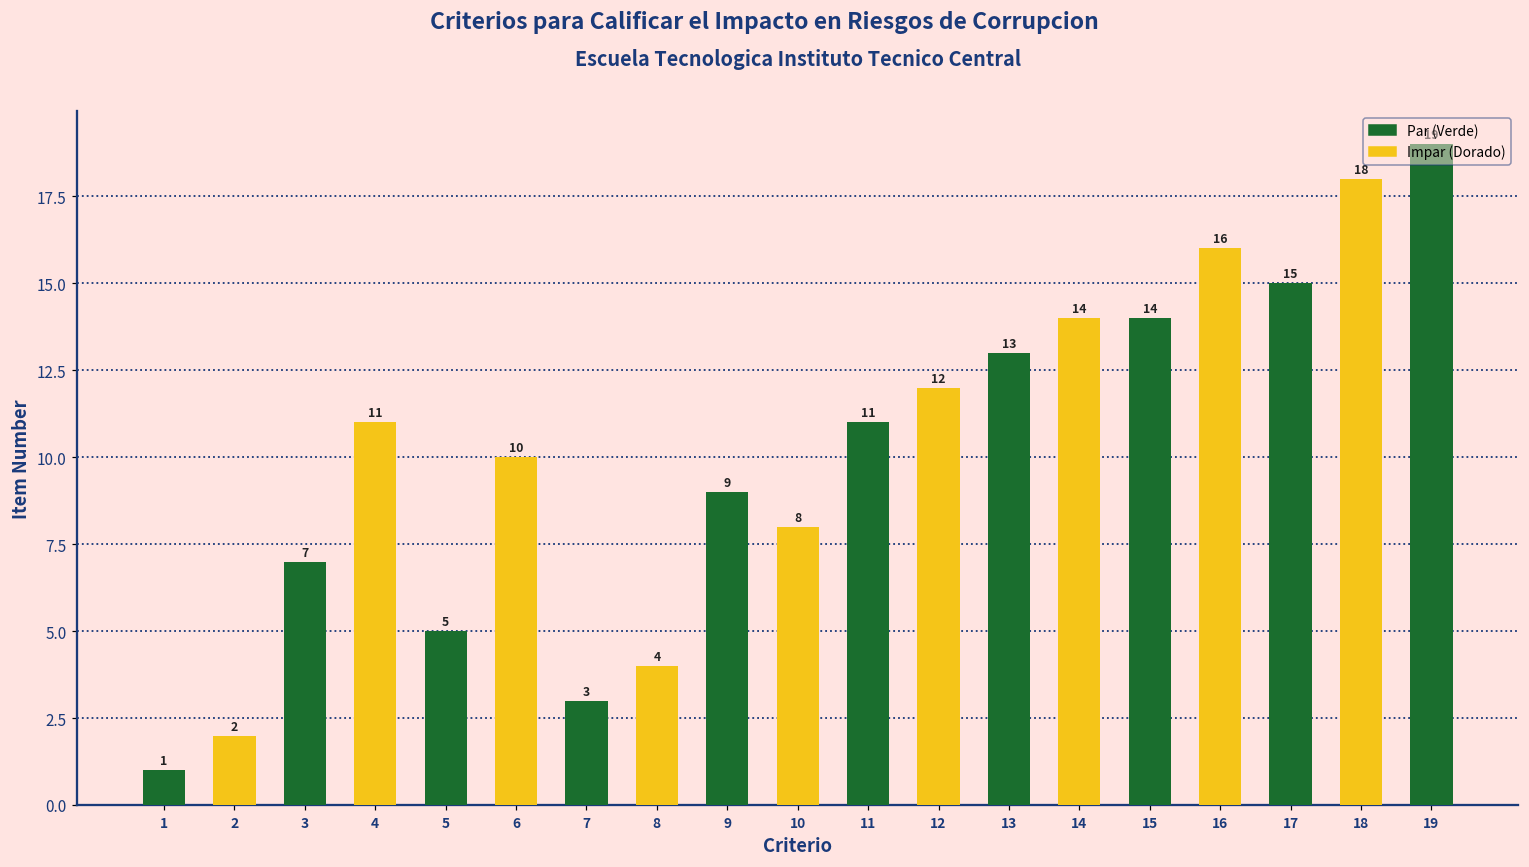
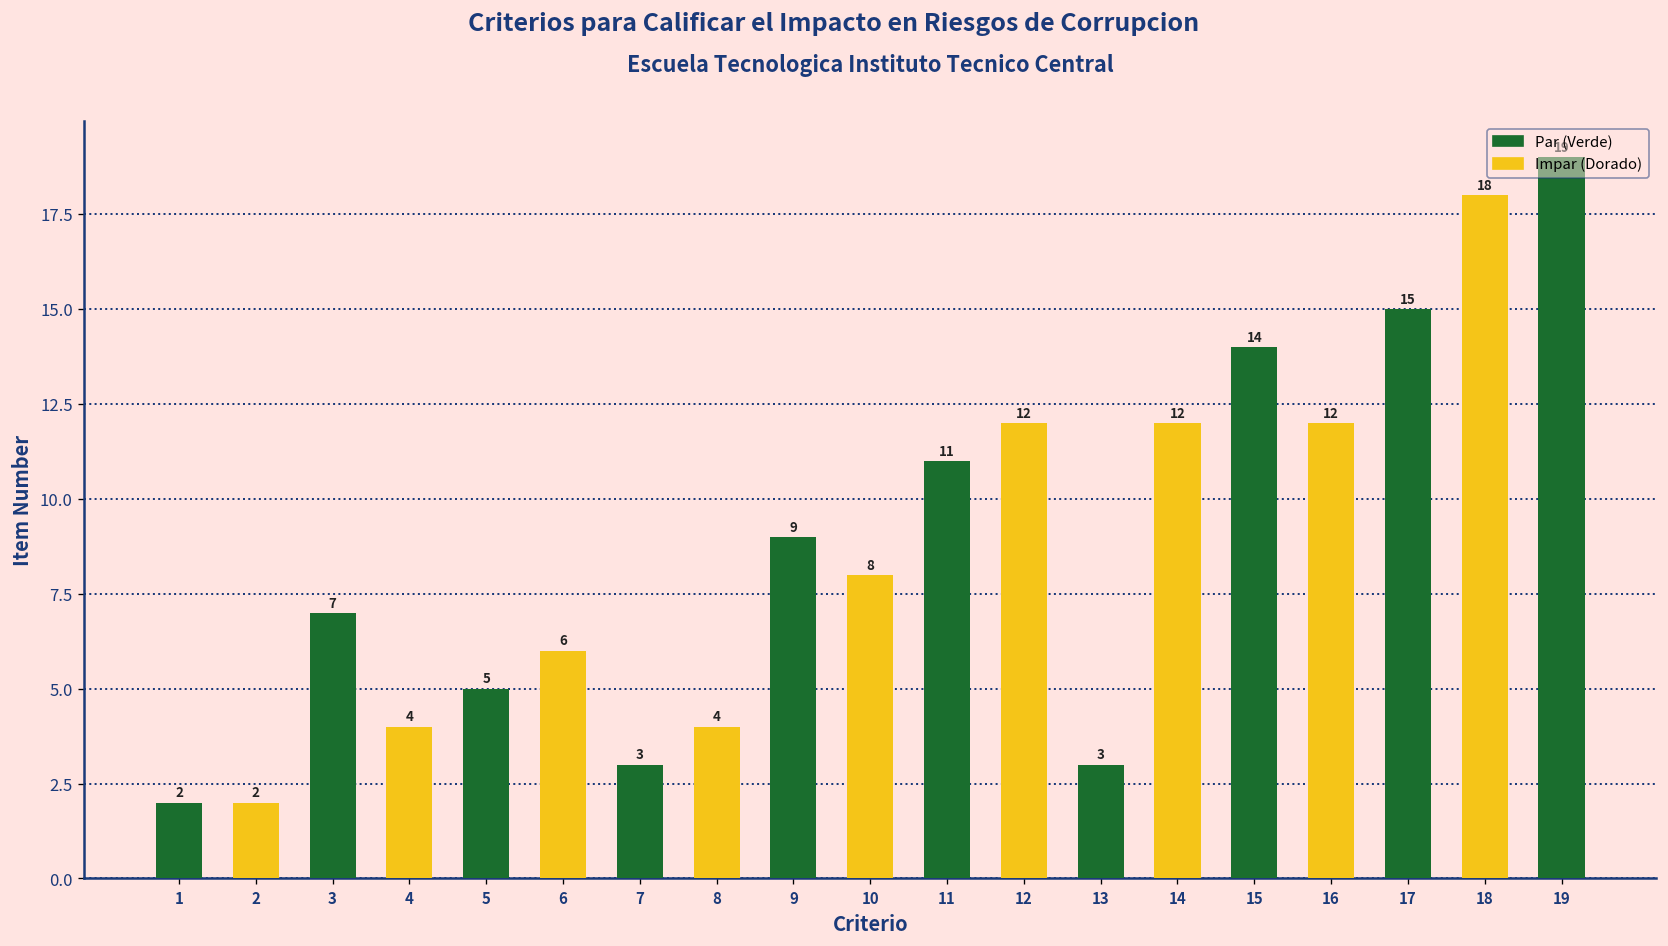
1: 1 -> 2
4: 11 -> 4
6: 10 -> 6
13: 13 -> 3
14: 14 -> 12
16: 16 -> 12
